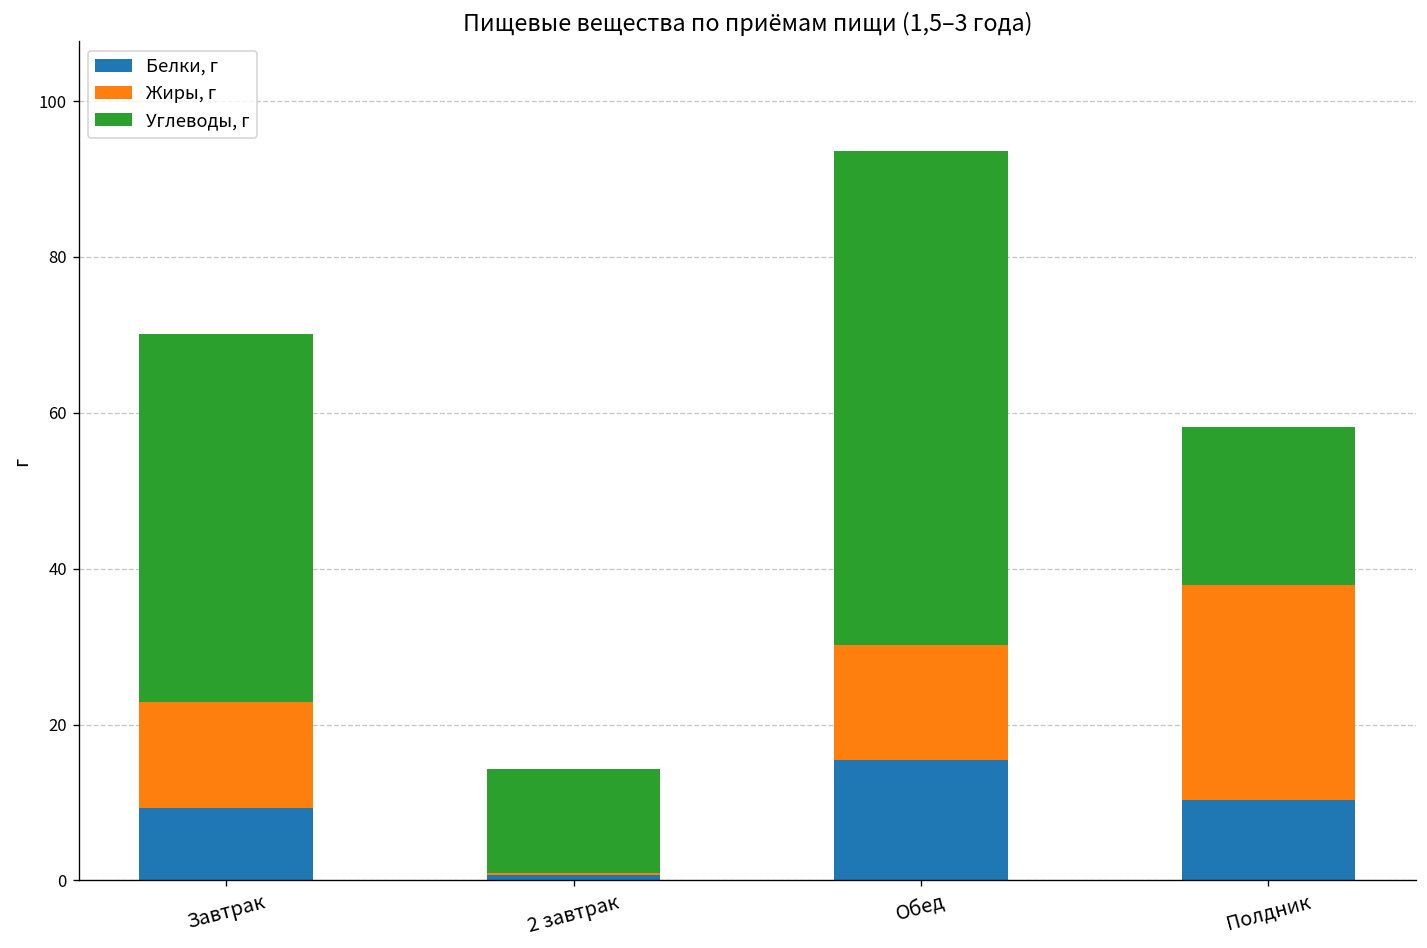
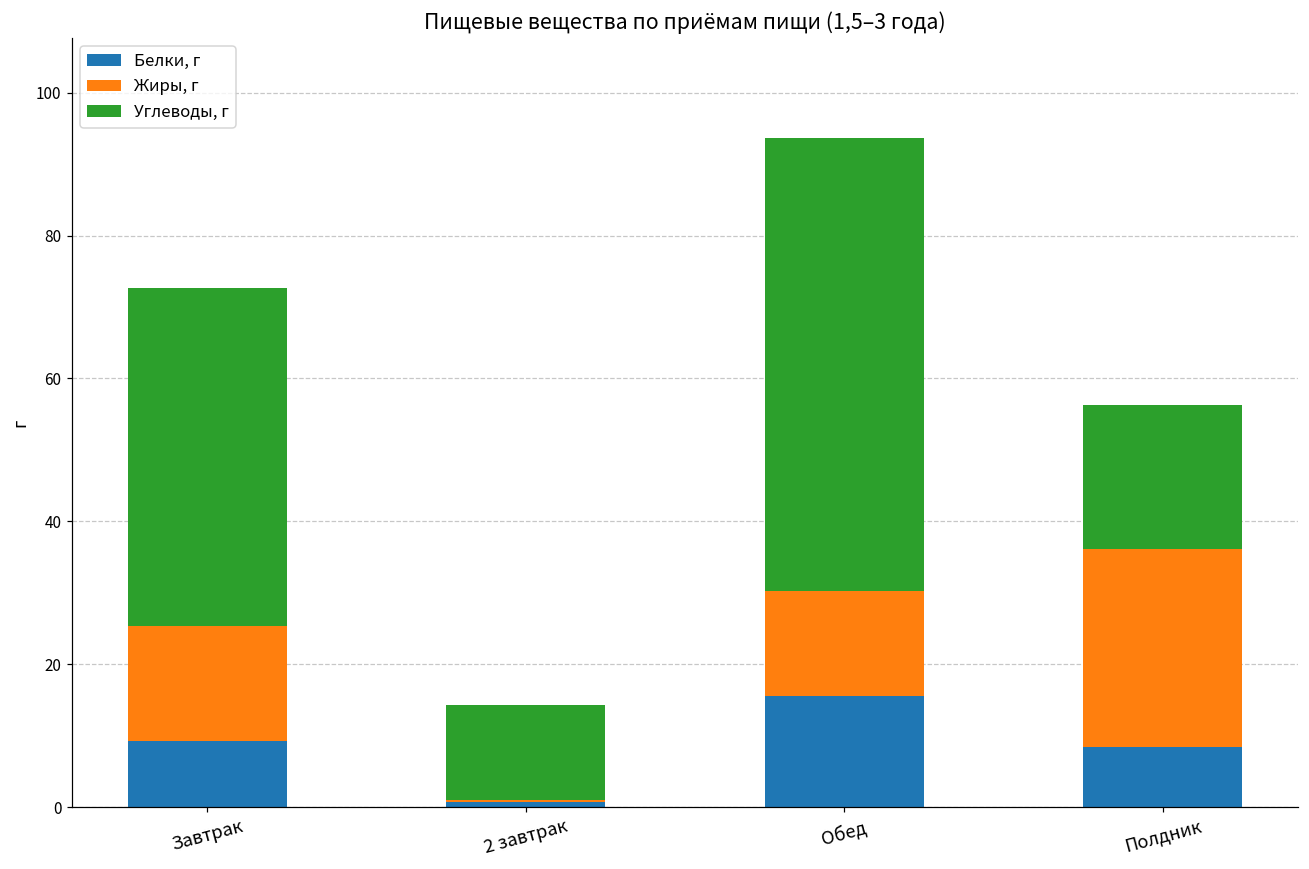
Жиры, г, Завтрак: 14 -> 16
Белки, г, Полдник: 10 -> 8
